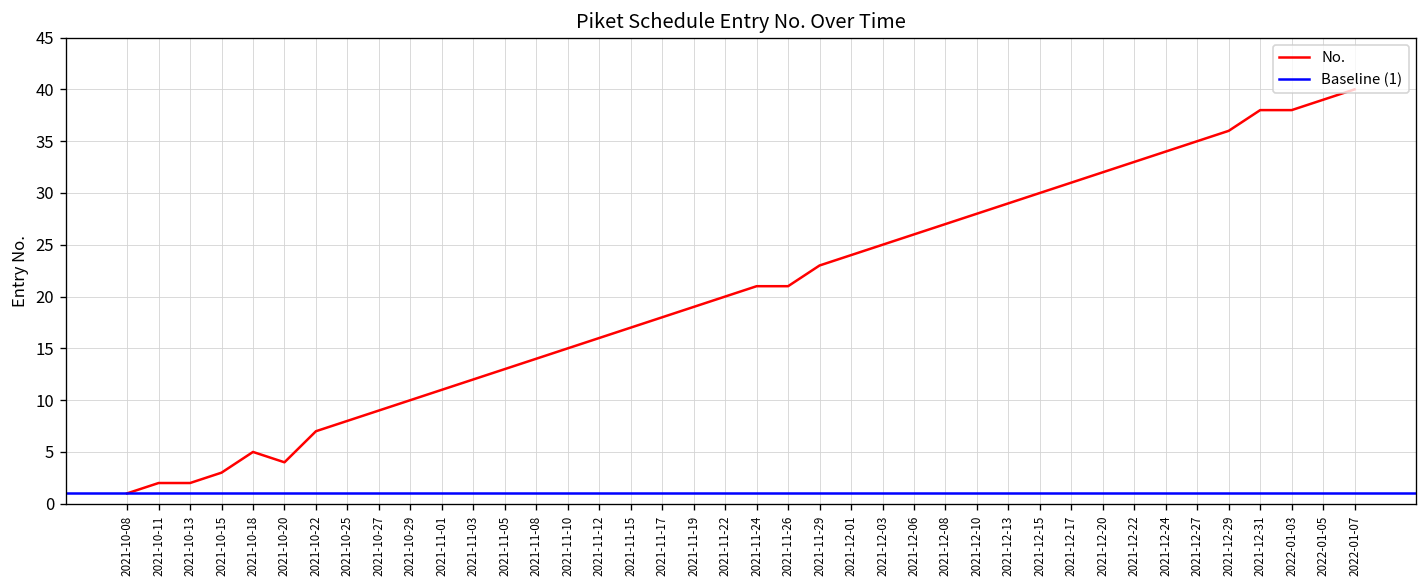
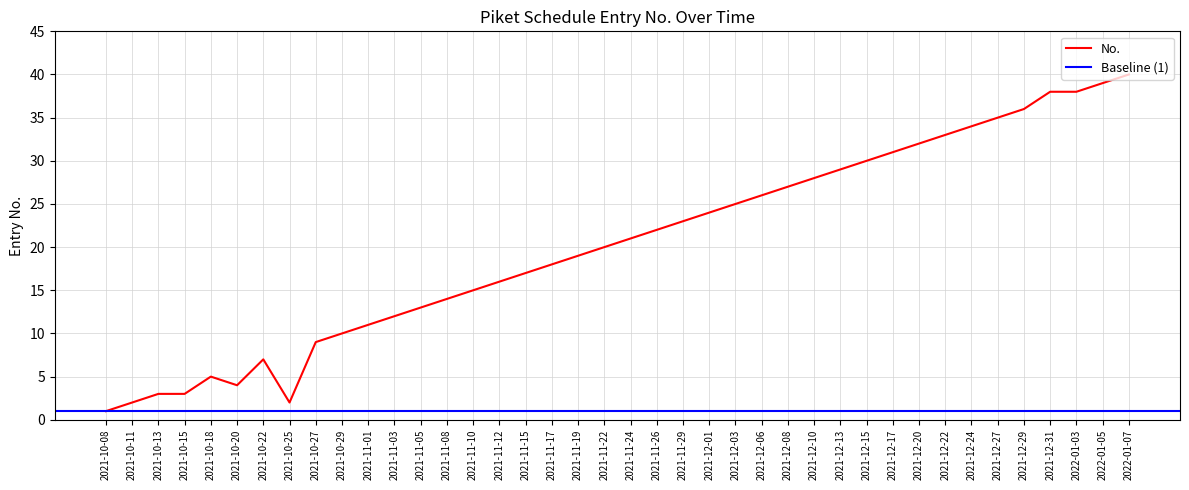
2021-10-13: 2 -> 3
2021-10-25: 8 -> 2
2021-11-26: 21 -> 22
